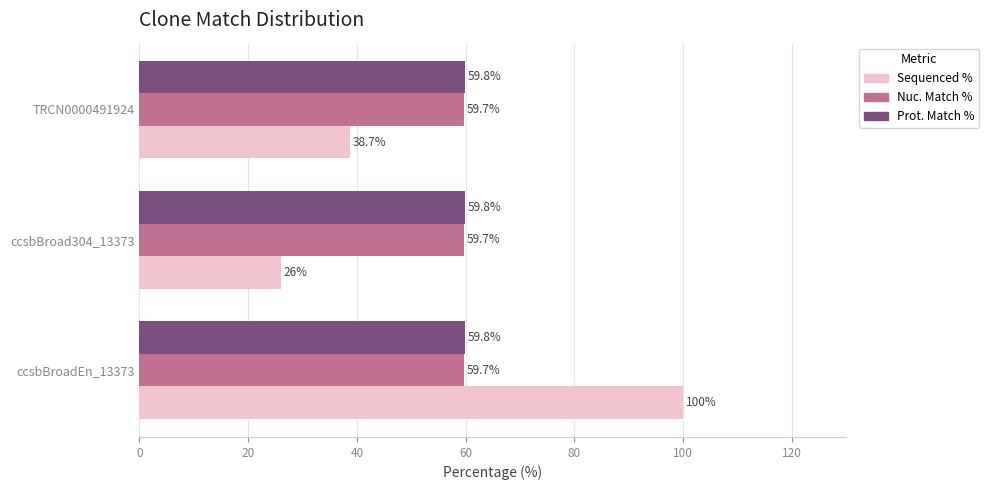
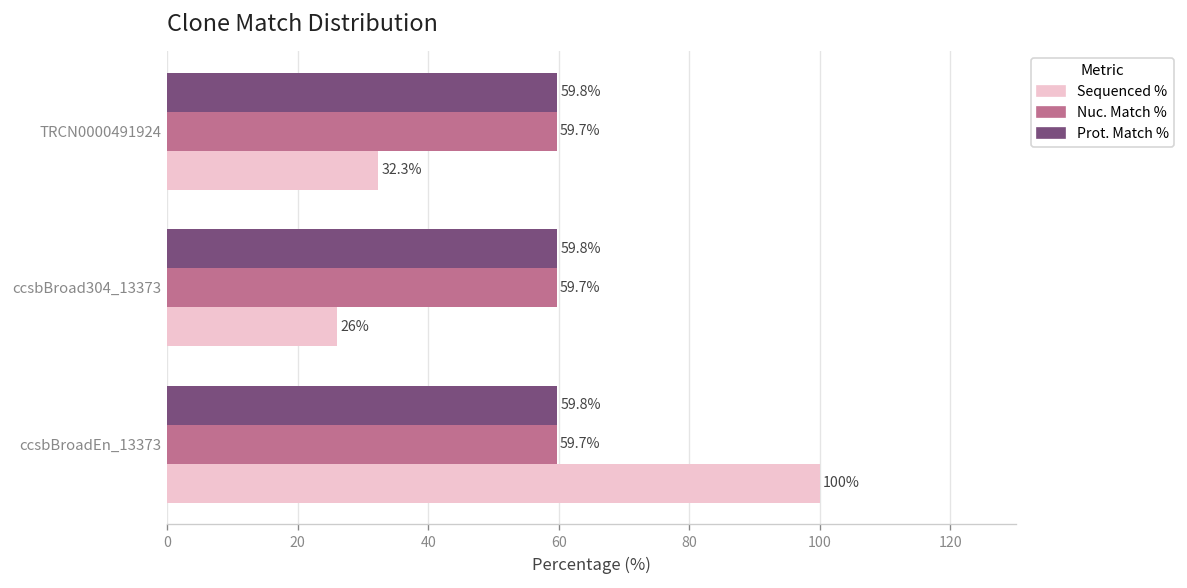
Sequenced %, TRCN0000491924: 38.7% -> 32.3%
